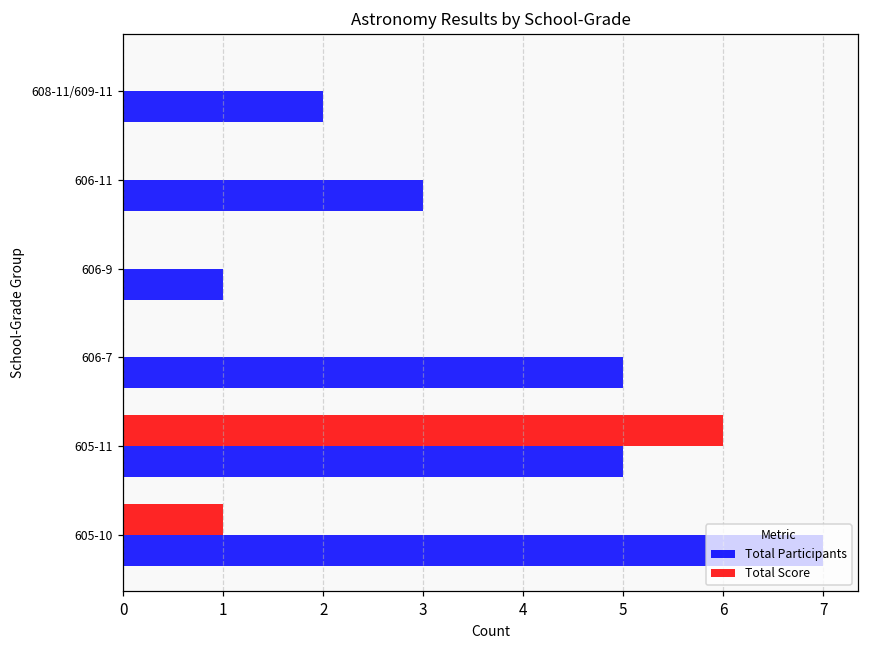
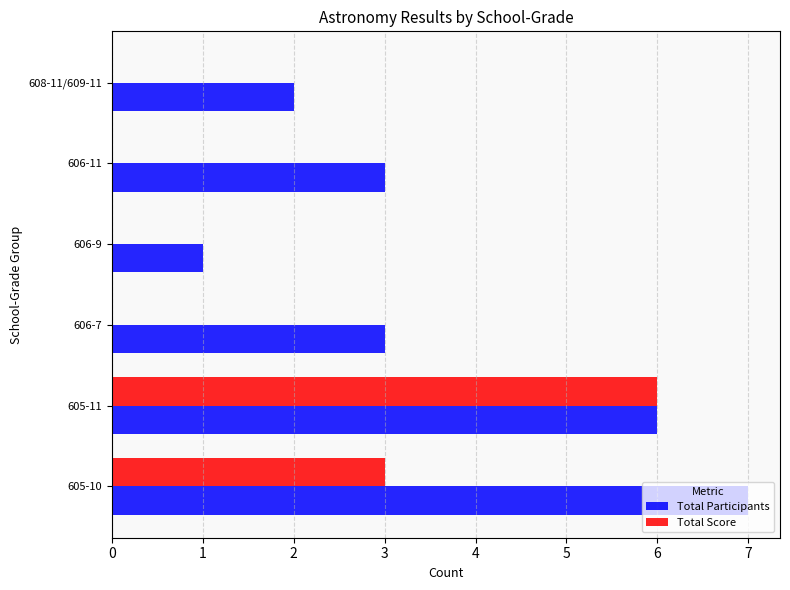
Total Participants, 606-7: 5 -> 3
Total Participants, 605-11: 5 -> 6
Total Score, 605-10: 1 -> 3
